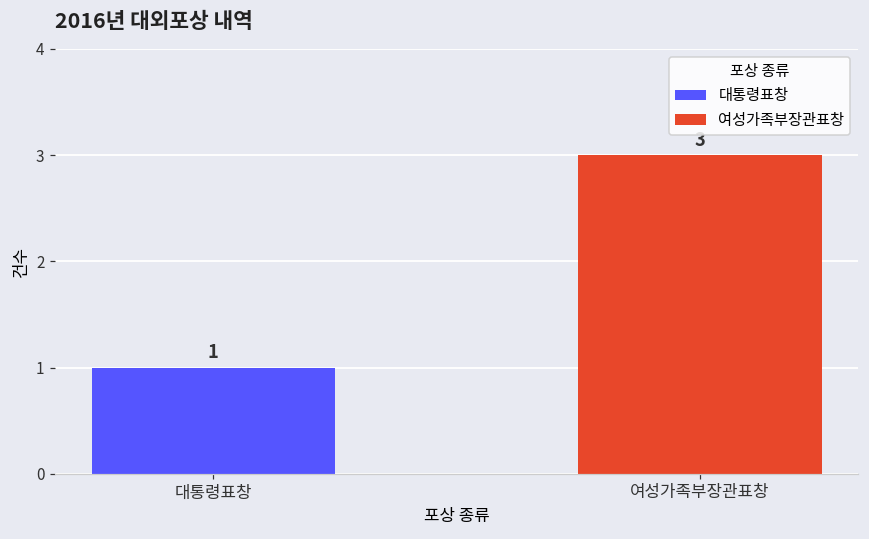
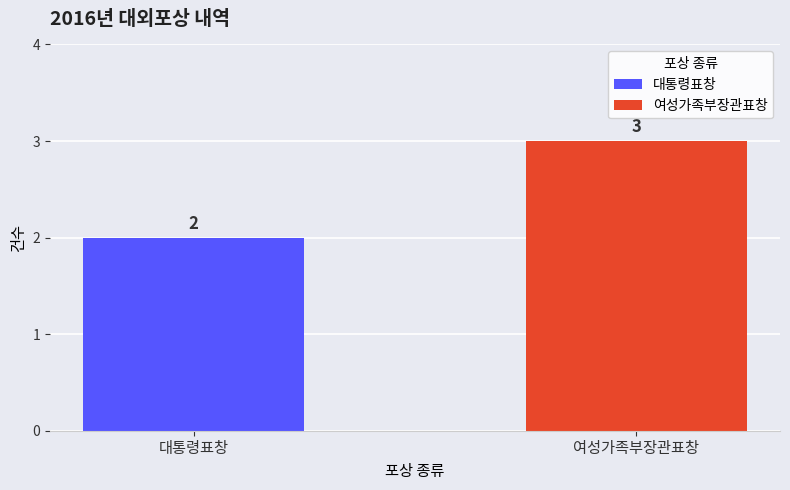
대통령표창: 1 -> 2
